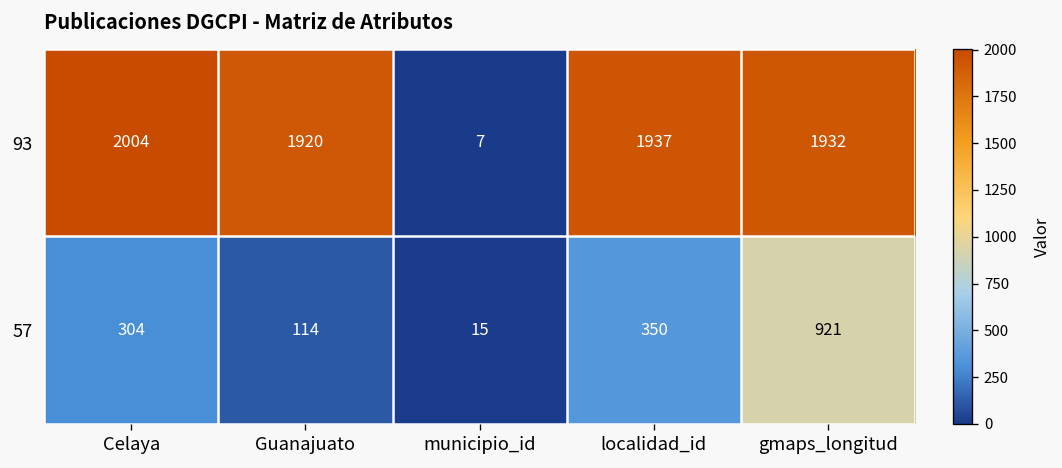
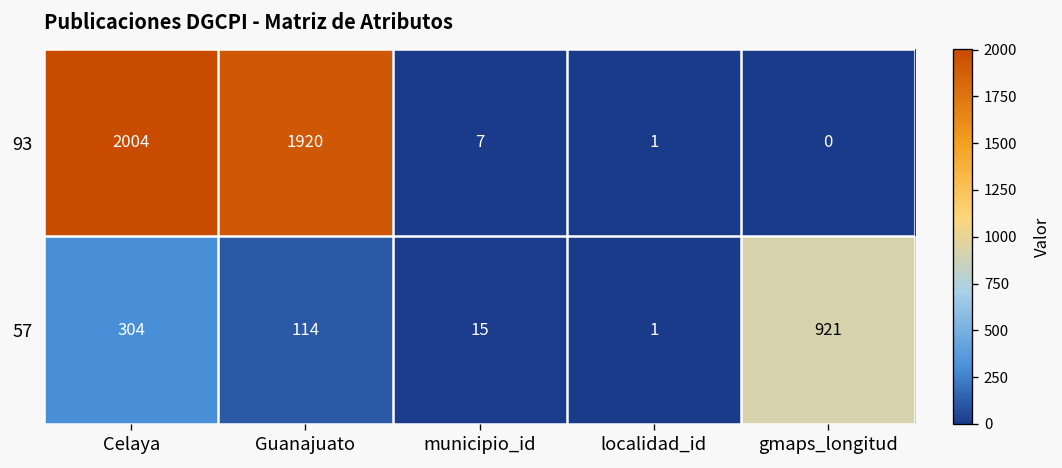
93, localidad_id: 1937 -> 1
93, gmaps_longitud: 1932 -> 0
57, localidad_id: 350 -> 1
